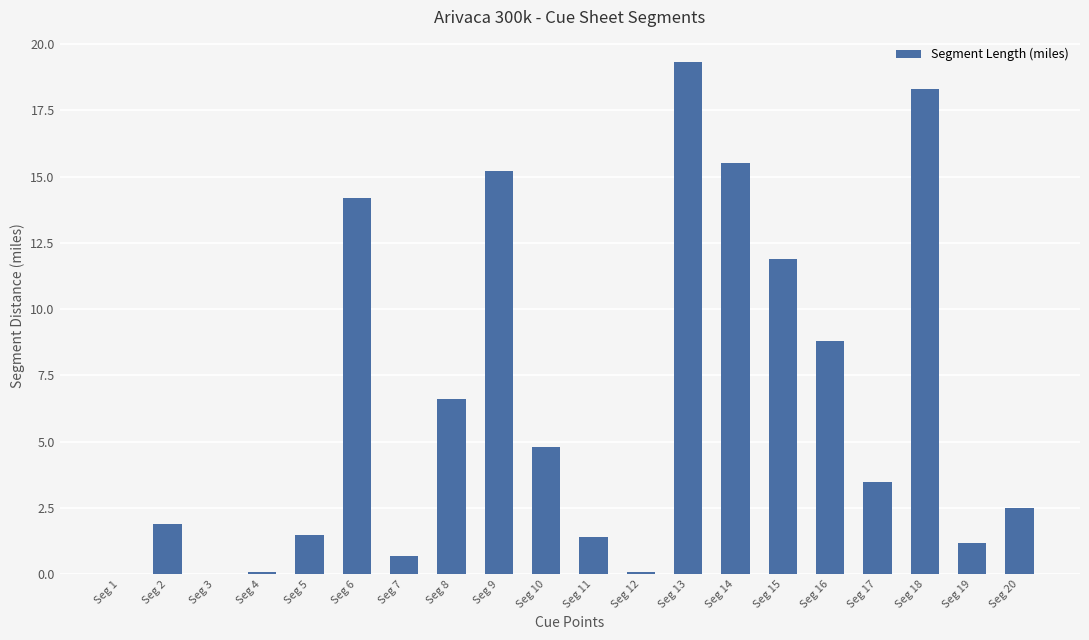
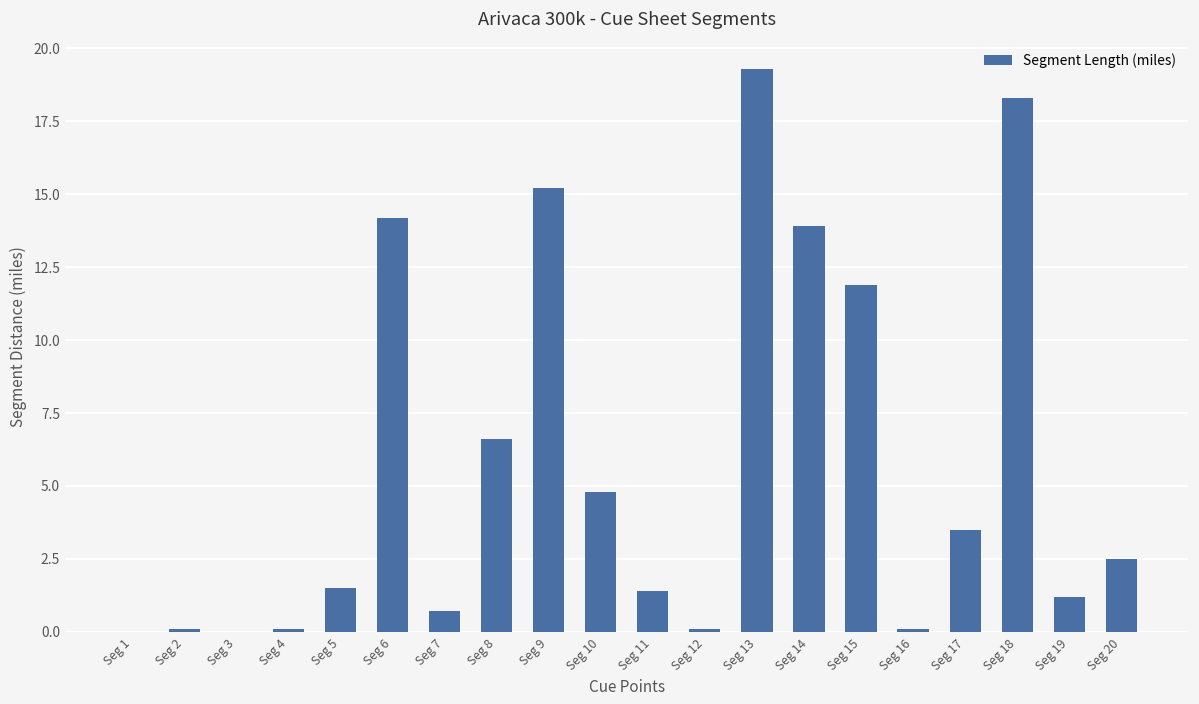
Seg 2: 1.9 -> 0.1
Seg 14: 15.5 -> 13.9
Seg 16: 8.8 -> 0.1
